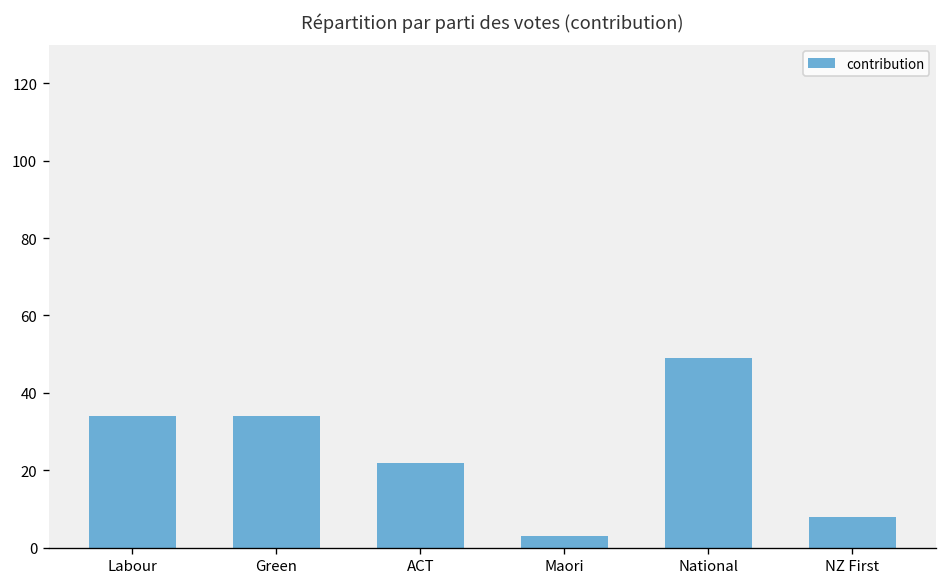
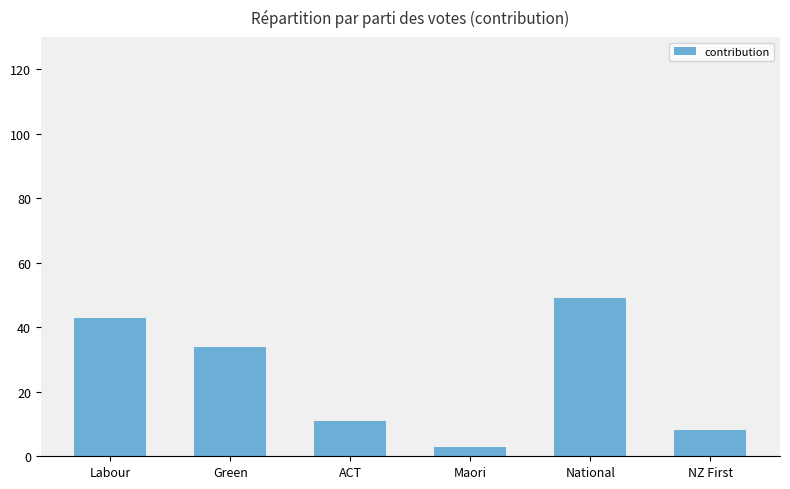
Labour: 34 -> 43
ACT: 22 -> 11
